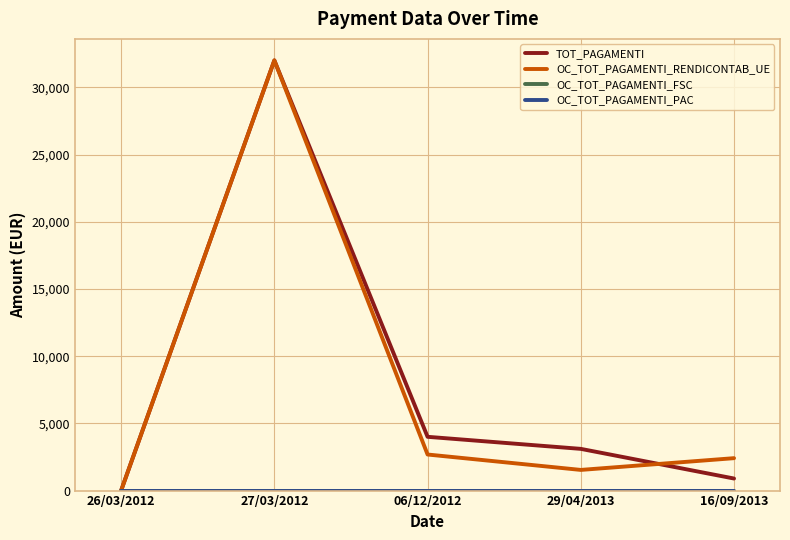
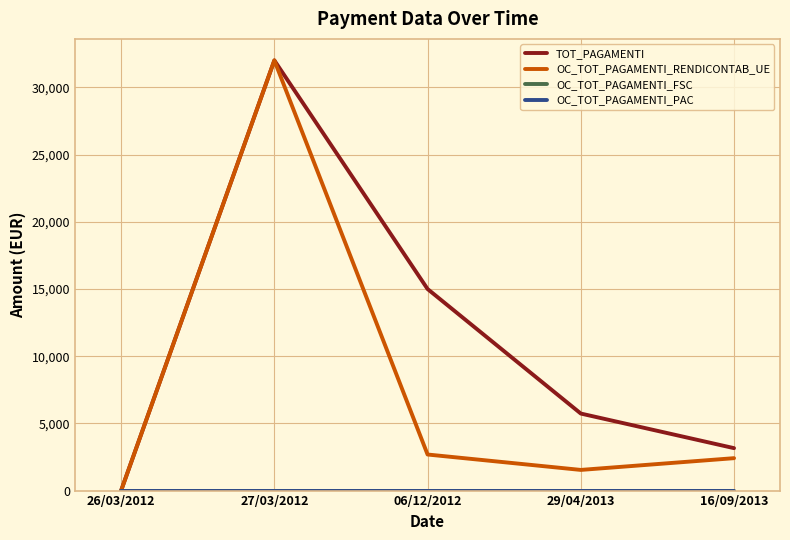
TOT_PAGAMENTI, 06/12/2012: 4,000 -> 15,000
TOT_PAGAMENTI, 29/04/2013: 3,100 -> 5,700
TOT_PAGAMENTI, 16/09/2013: 900 -> 3,200
